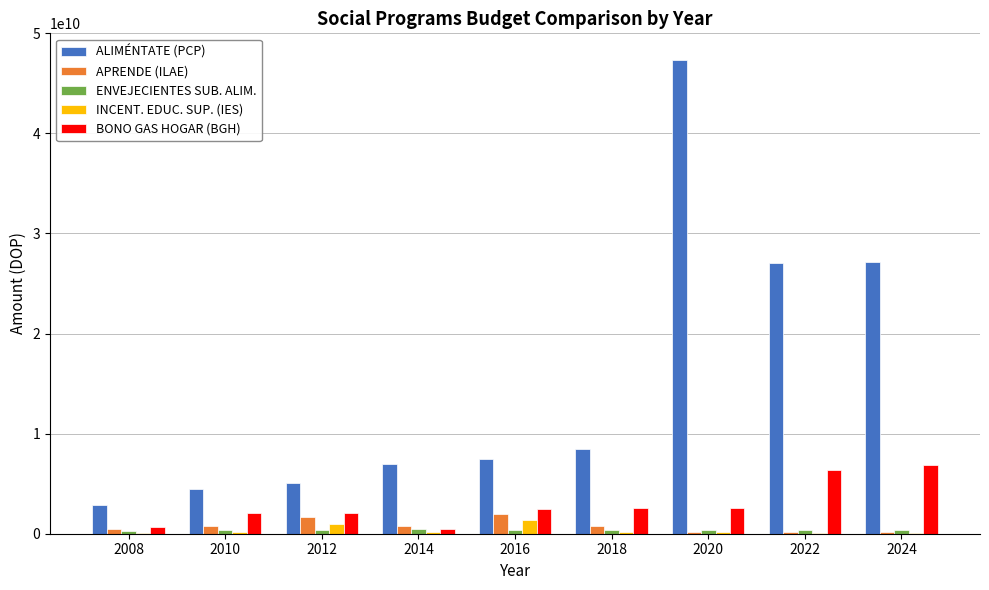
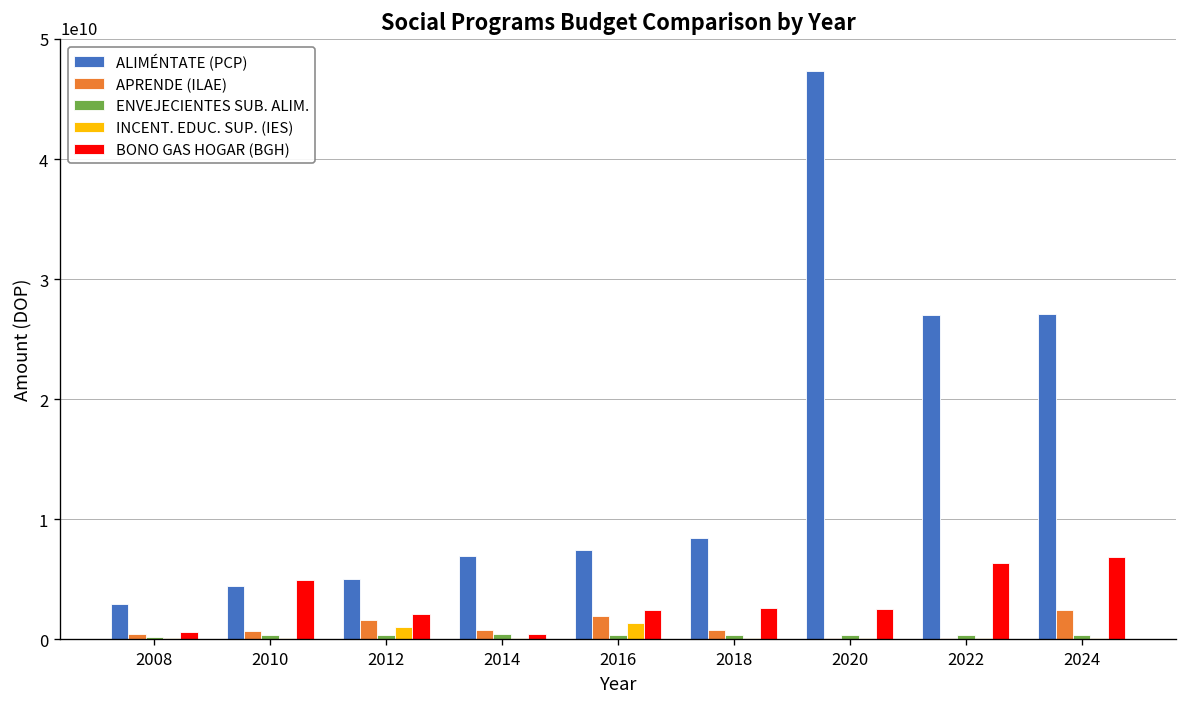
BONO GAS HOGAR (BGH), 2010: 2100000000 -> 5000000000
APRENDE (ILAE), 2024: 100000000 -> 2500000000
